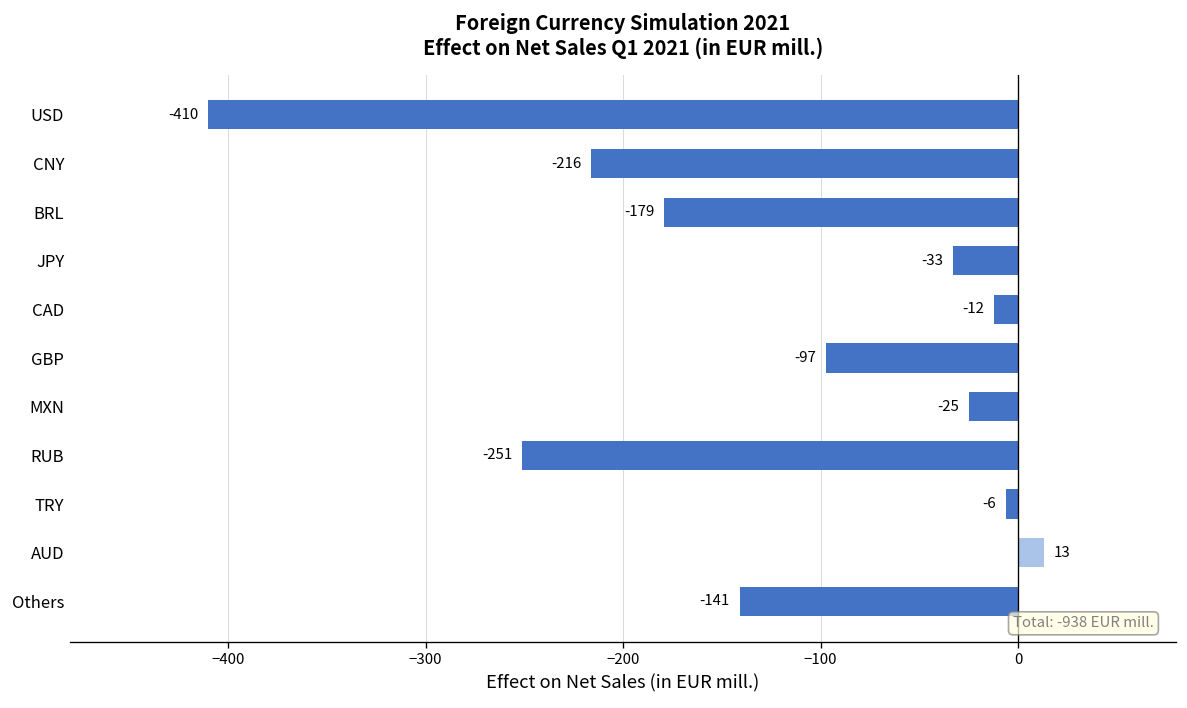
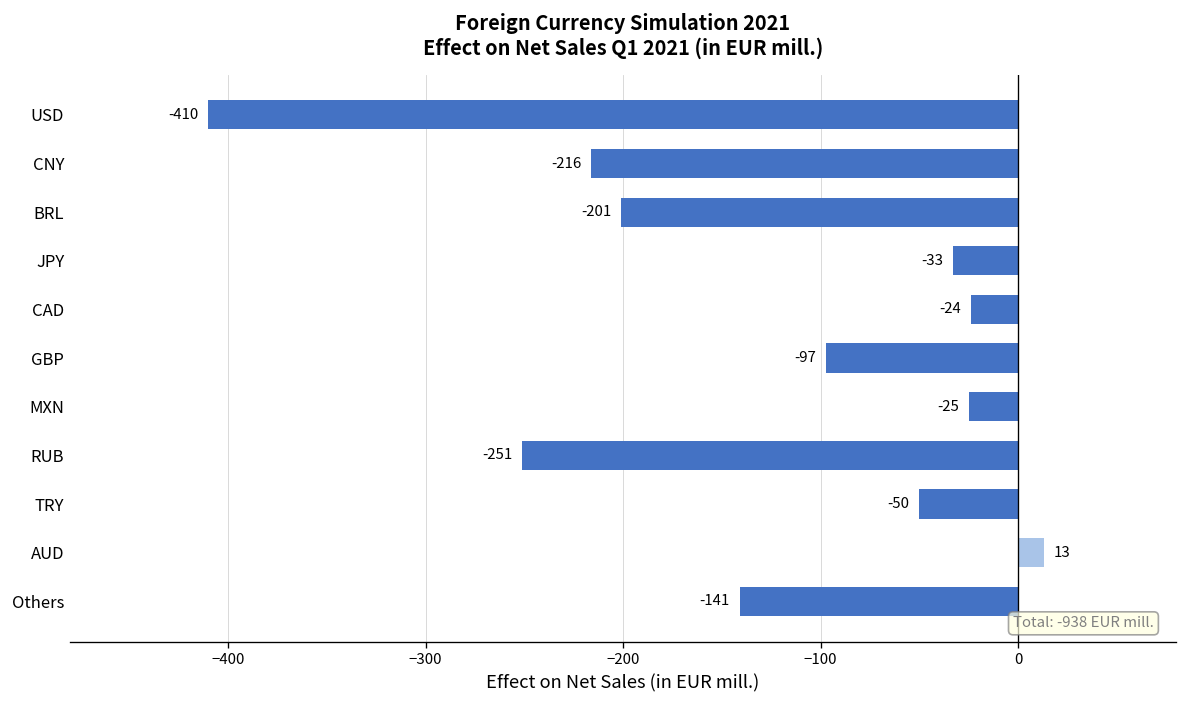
BRL: -179 -> -201
CAD: -12 -> -24
TRY: -6 -> -50
